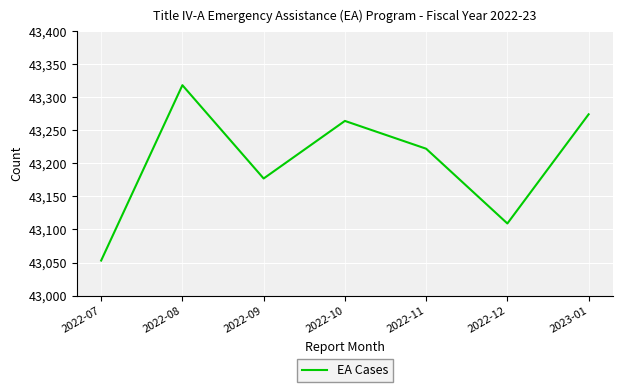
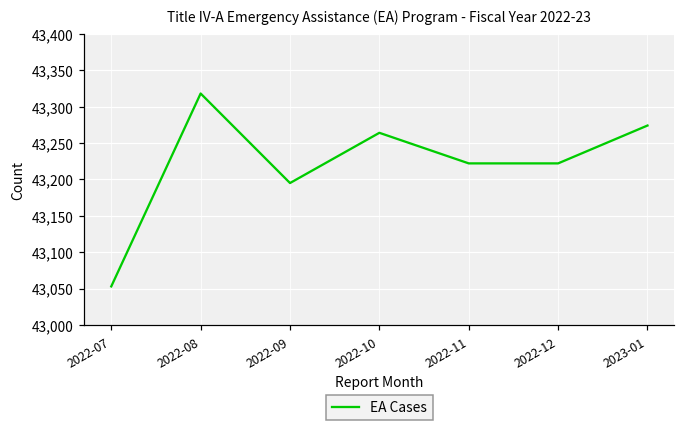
2022-09: 43,180 -> 43,200
2022-12: 43,110 -> 43,220
